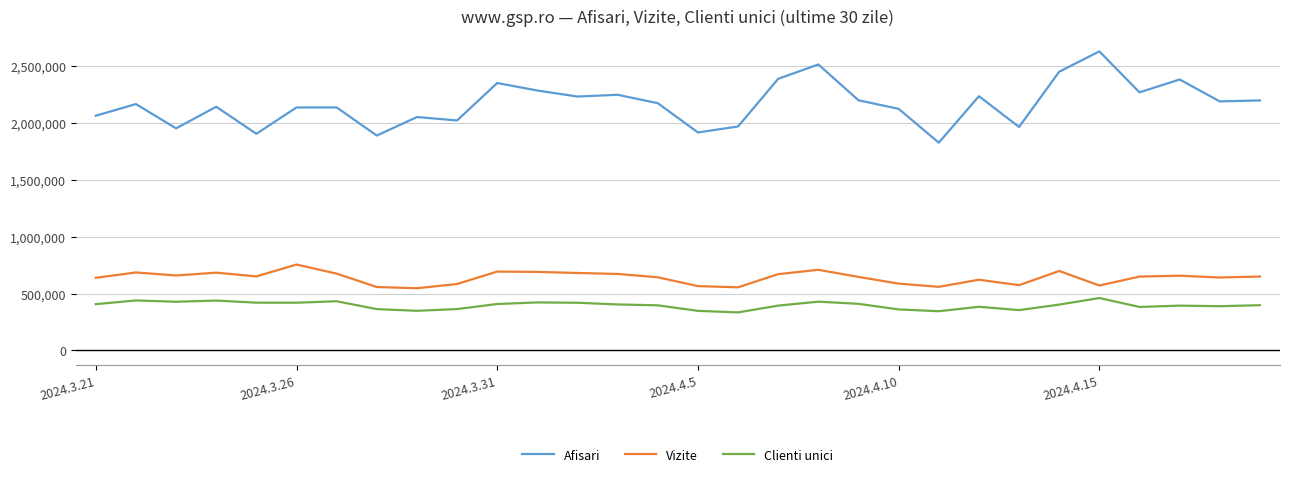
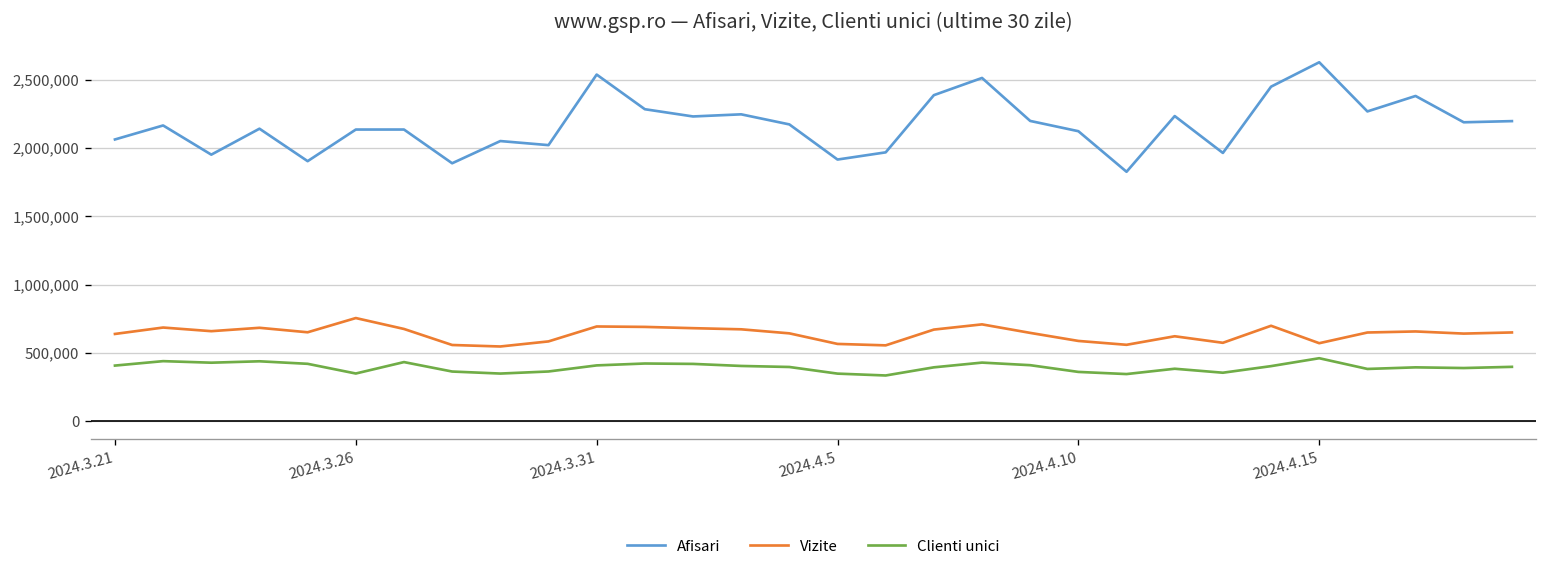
Clienti unici, 2024.3.26: 420,000 -> 350,000
Afisari, 2024.3.31: 2,350,000 -> 2,540,000
